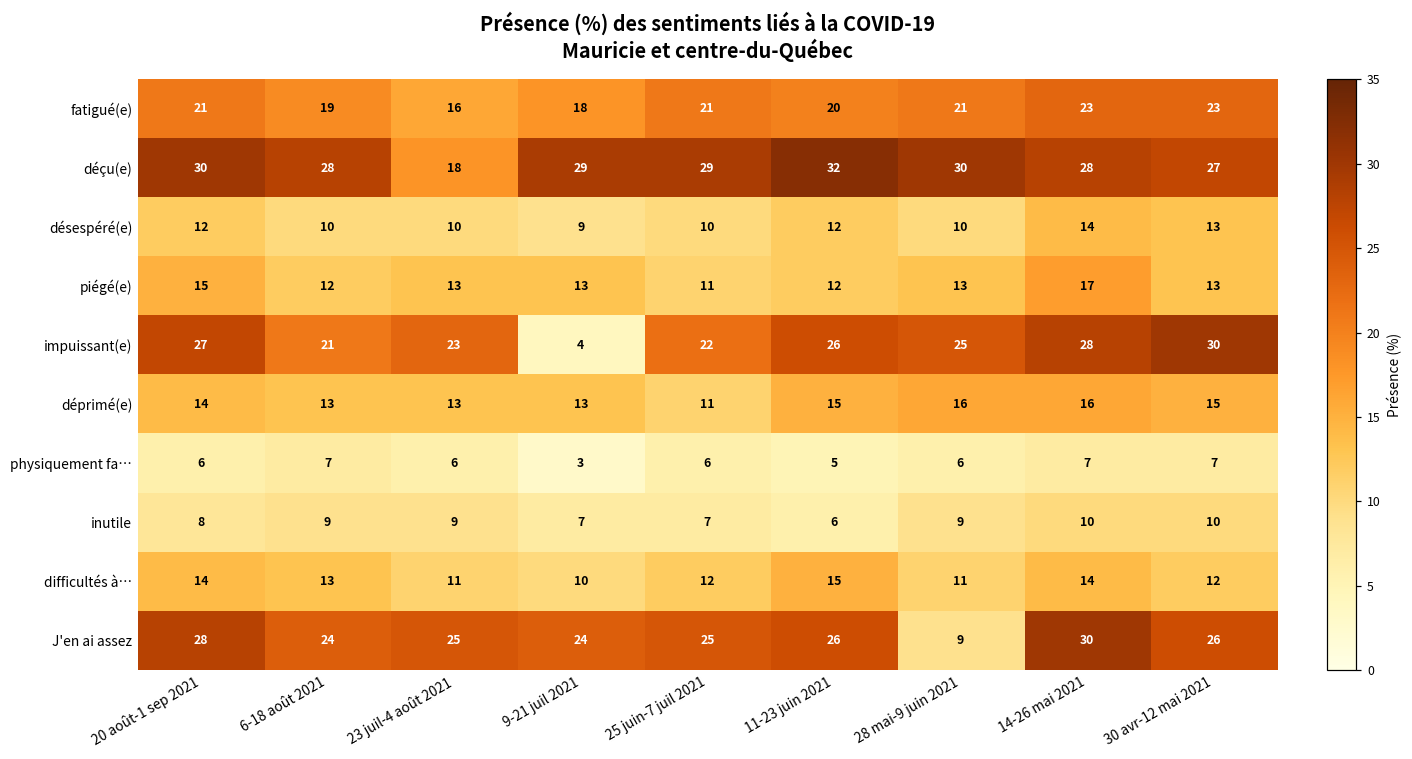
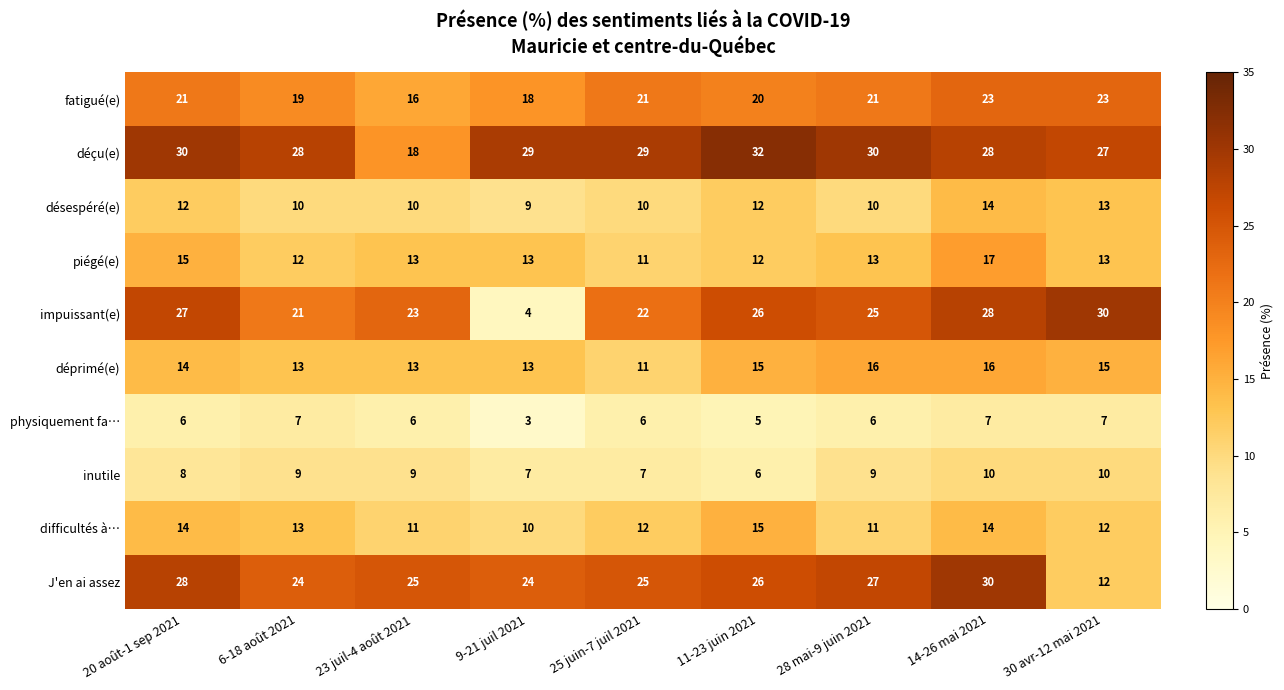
J'en ai assez, 28 mai-9 juin 2021: 9 -> 27
J'en ai assez, 30 avr-12 mai 2021: 26 -> 12
